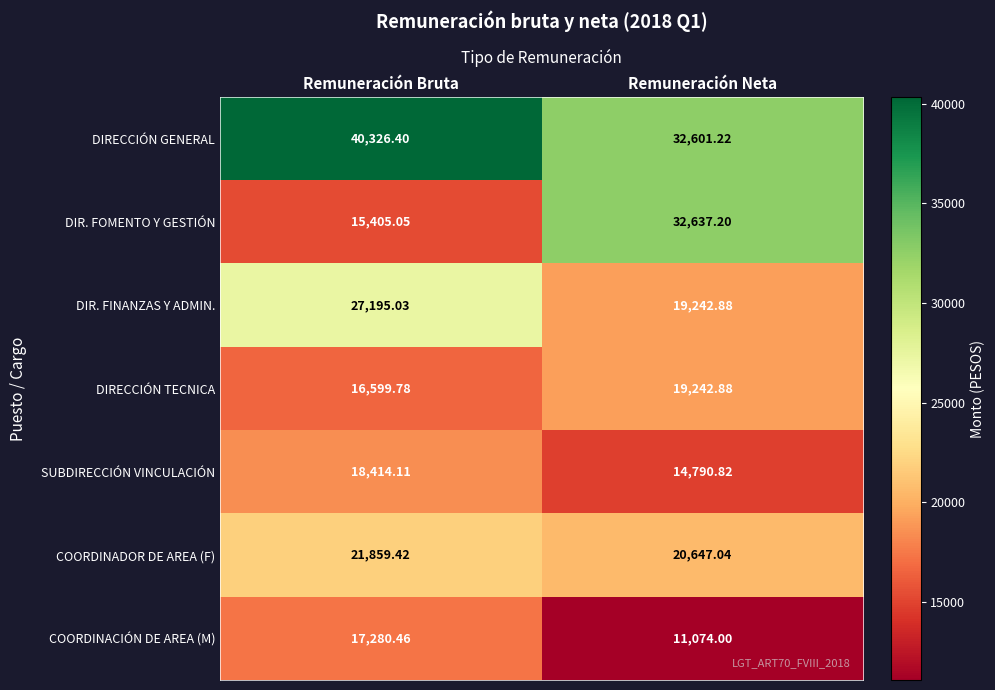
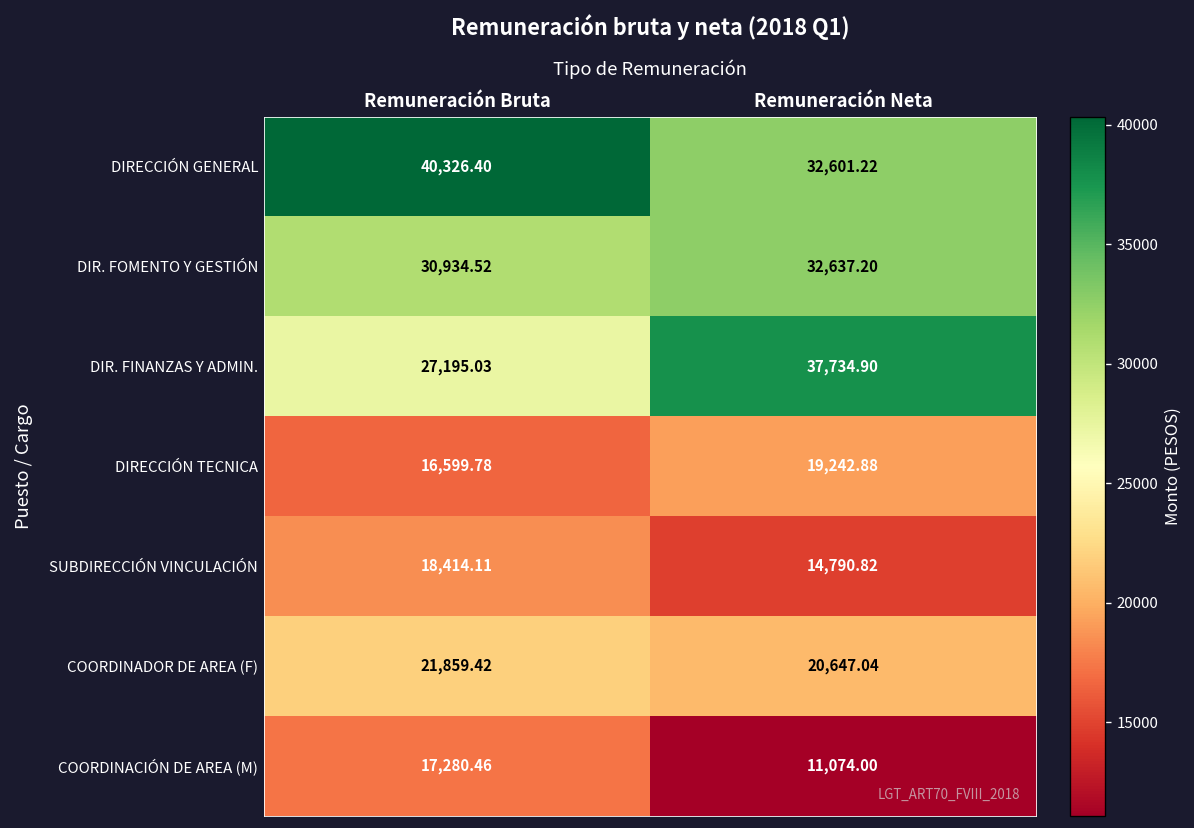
DIR. FOMENTO Y GESTIÓN, Remuneración Bruta: 15,405.05 -> 30,934.52
DIR. FINANZAS Y ADMIN., Remuneración Neta: 19,242.88 -> 37,734.90
